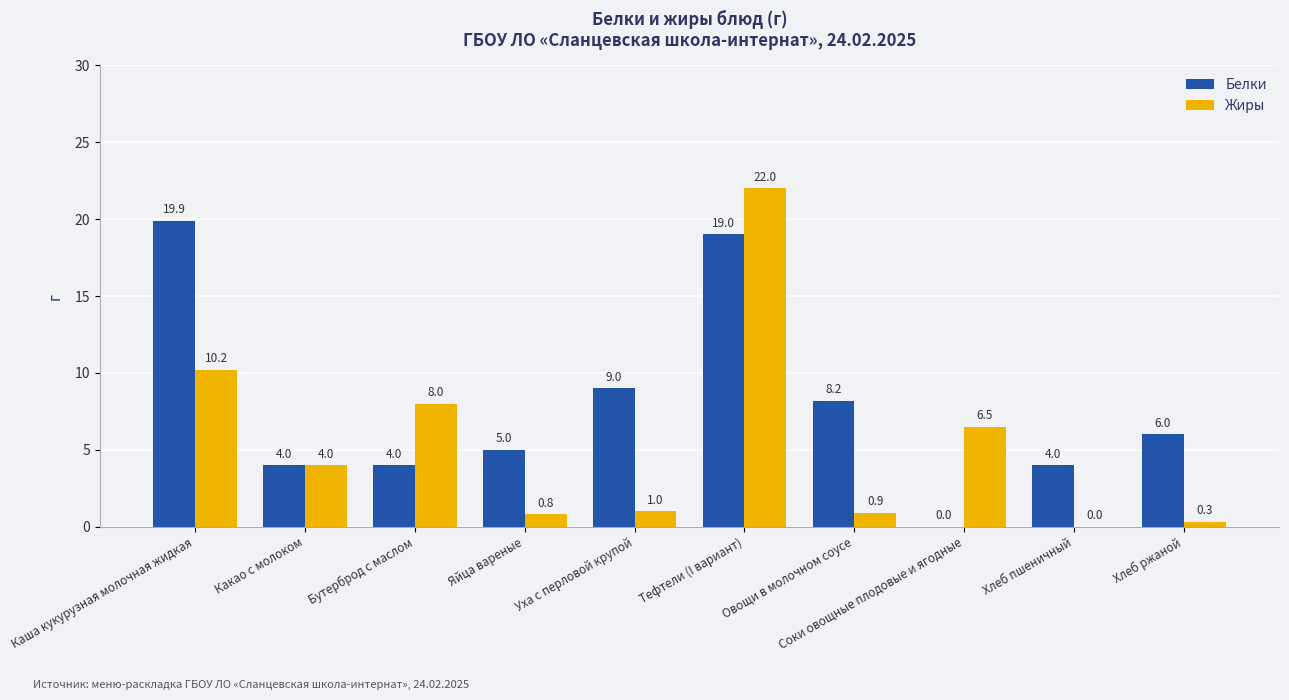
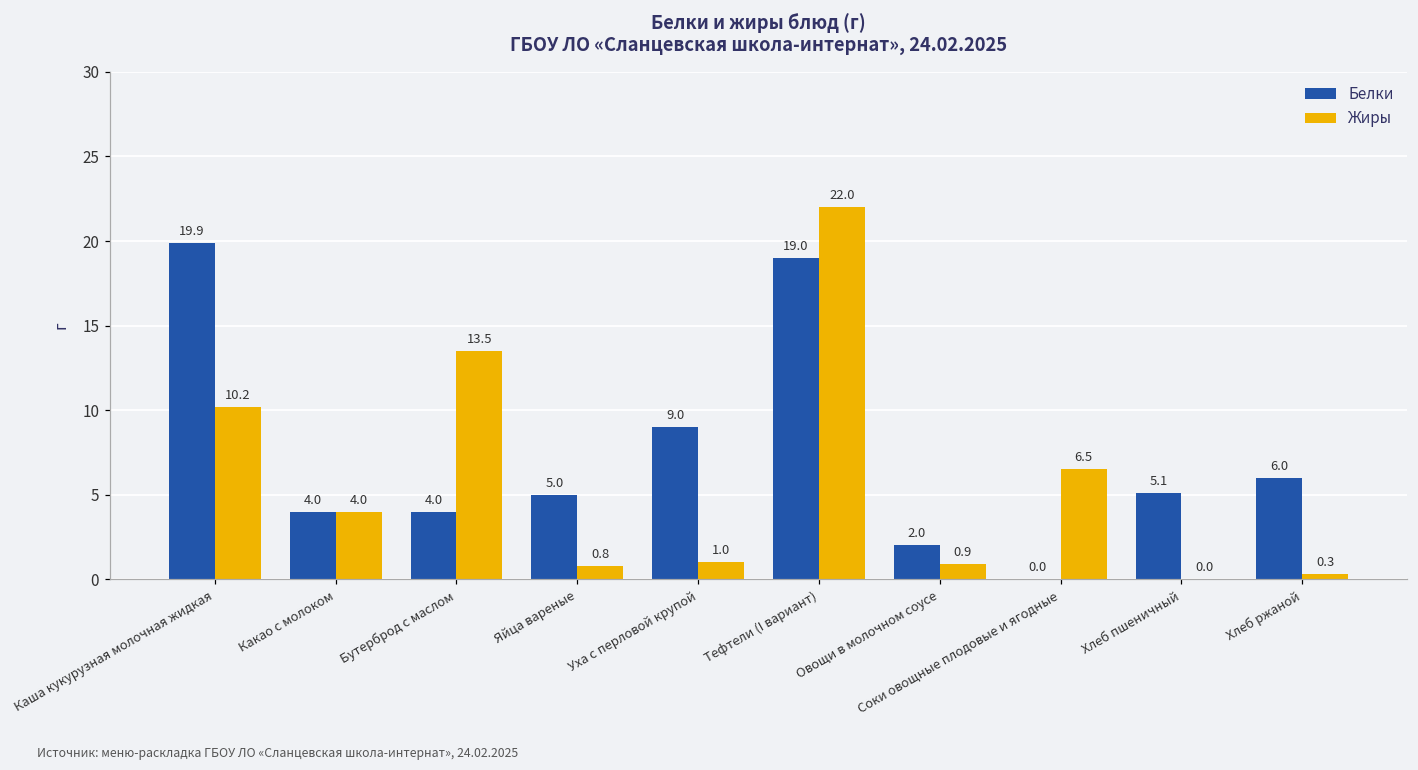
Жиры, Бутерброд с маслом: 8.0 -> 13.5
Белки, Овощи в молочном соусе: 8.2 -> 2.0
Белки, Хлеб пшеничный: 4.0 -> 5.1
